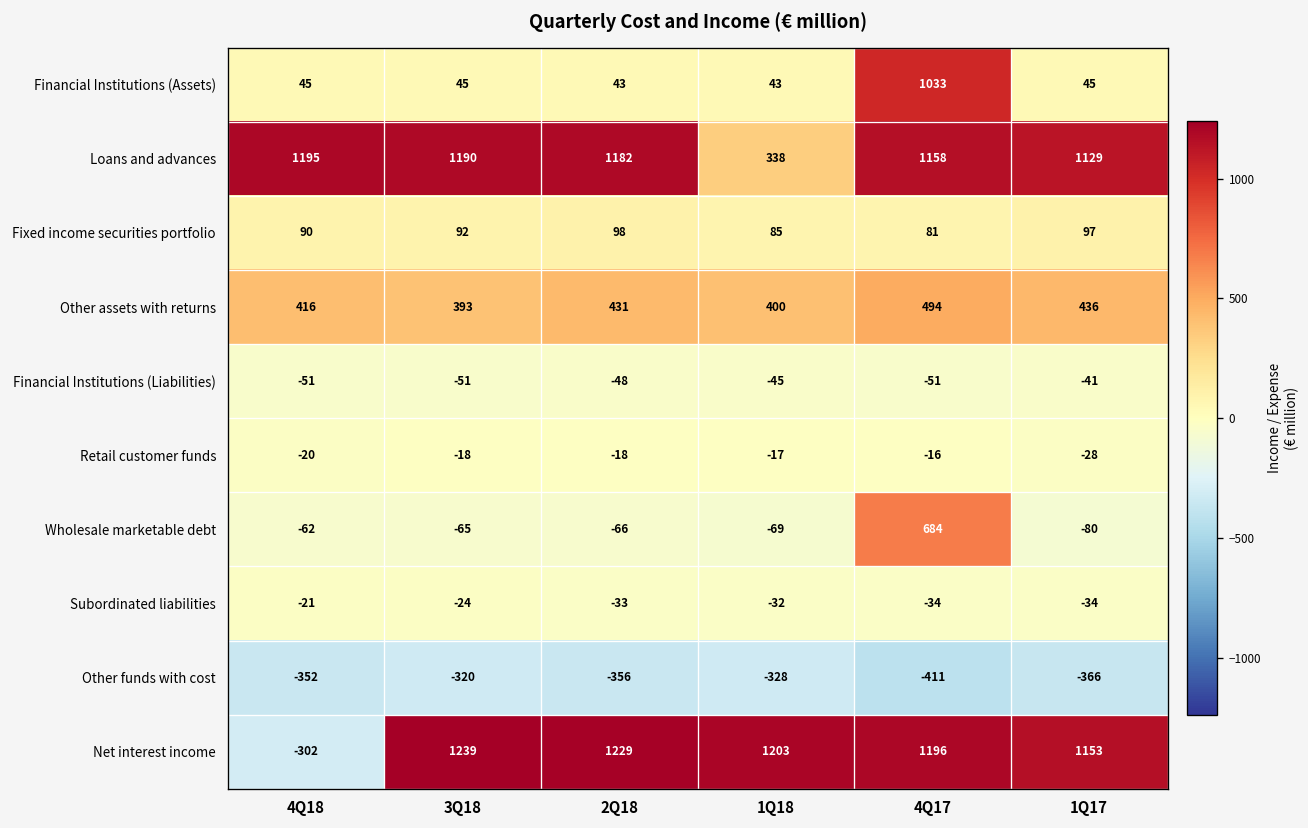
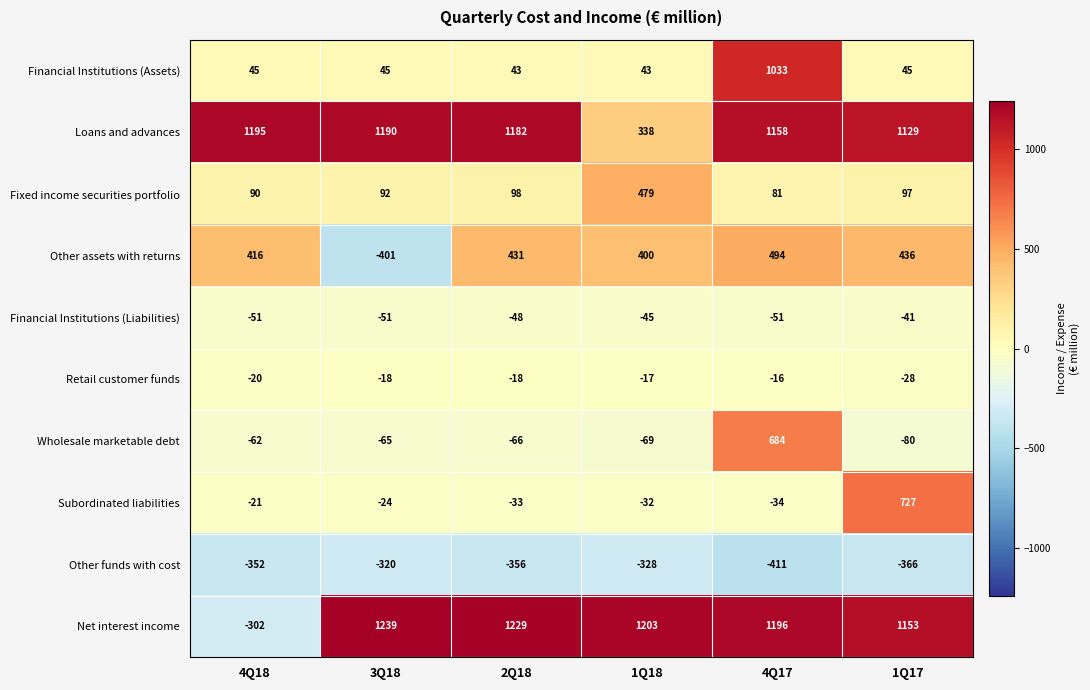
Fixed income securities portfolio, 1Q18: 85 -> 479
Other assets with returns, 3Q18: 393 -> -401
Subordinated liabilities, 1Q17: -34 -> 727
